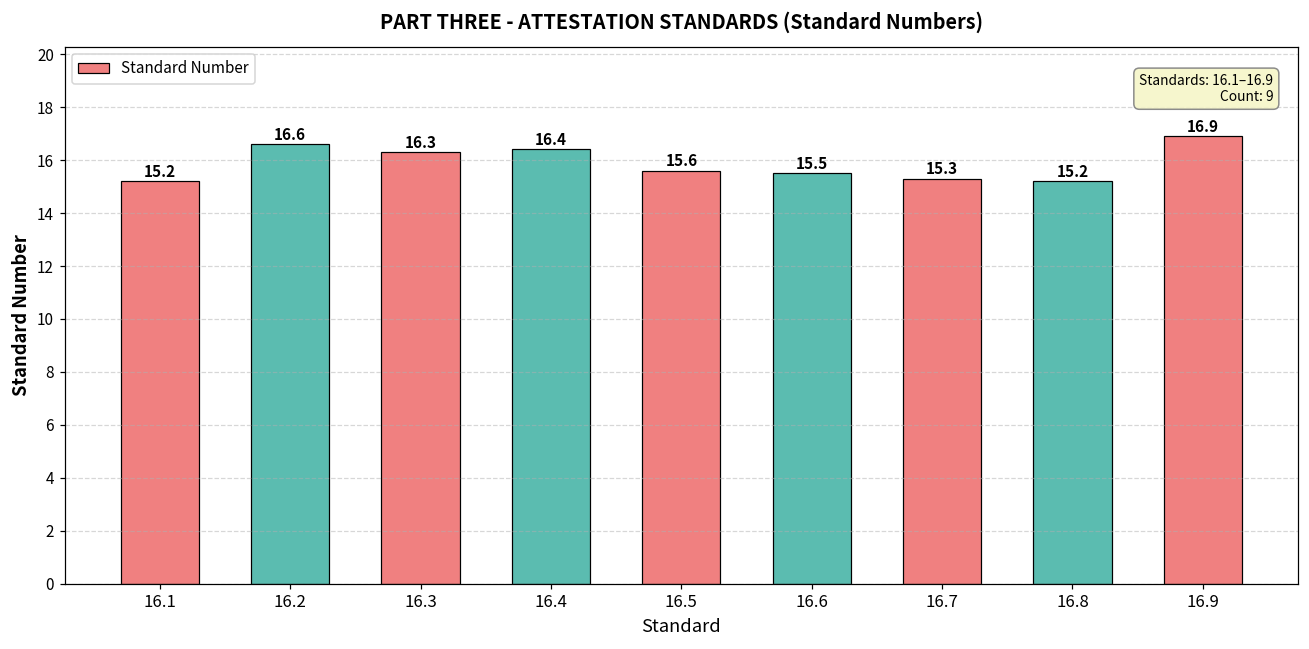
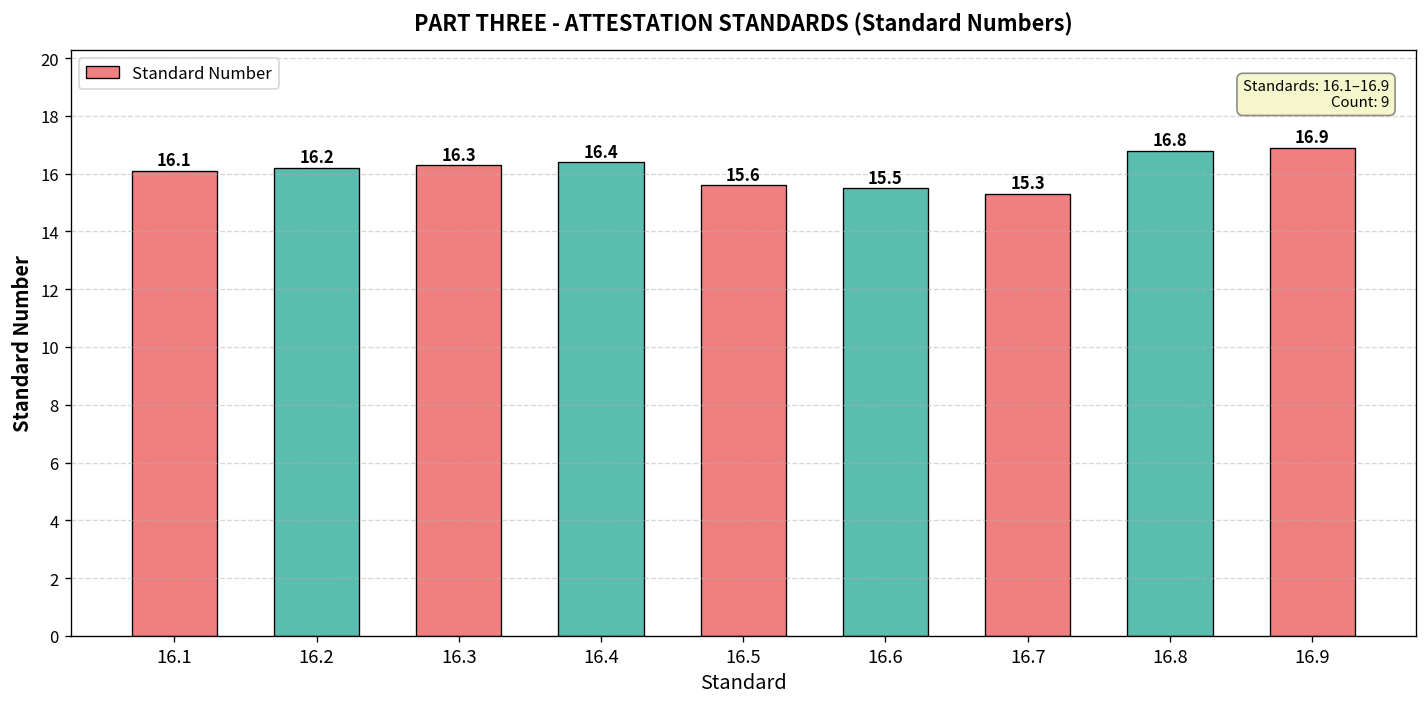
16.1: 15.2 -> 16.1
16.2: 16.6 -> 16.2
16.8: 15.2 -> 16.8
